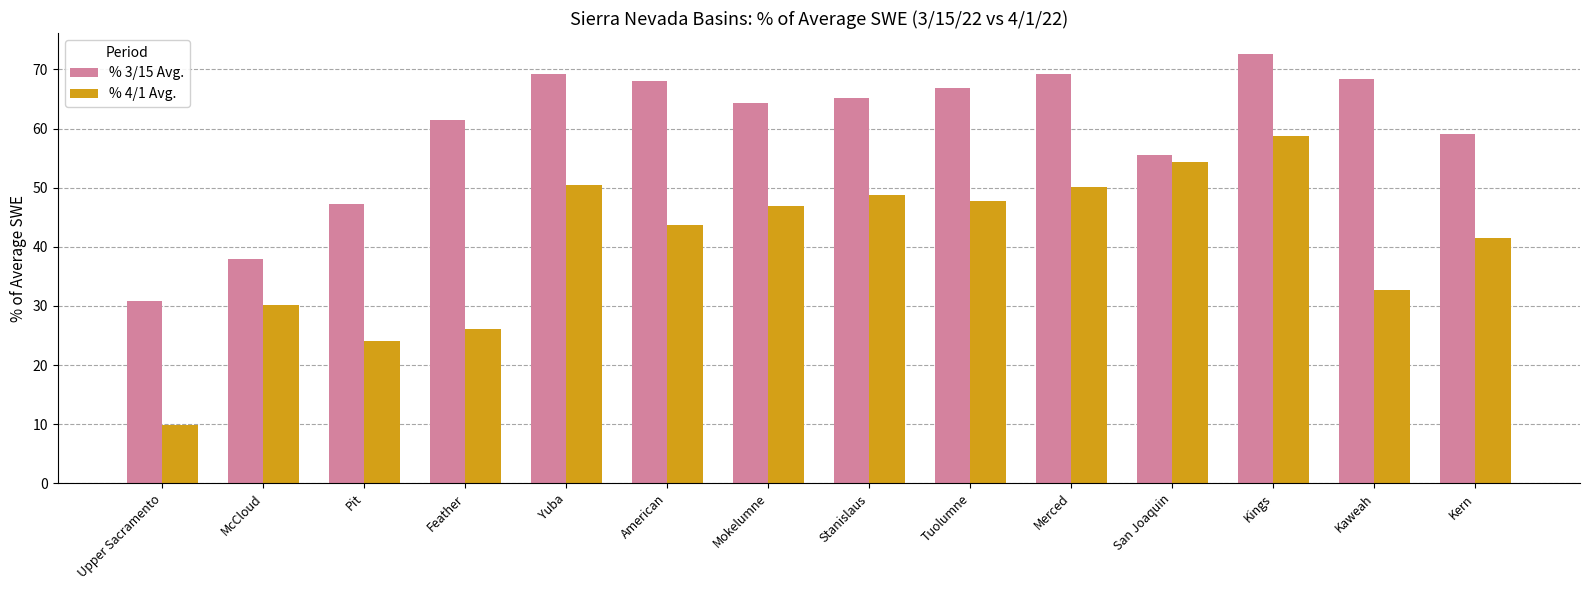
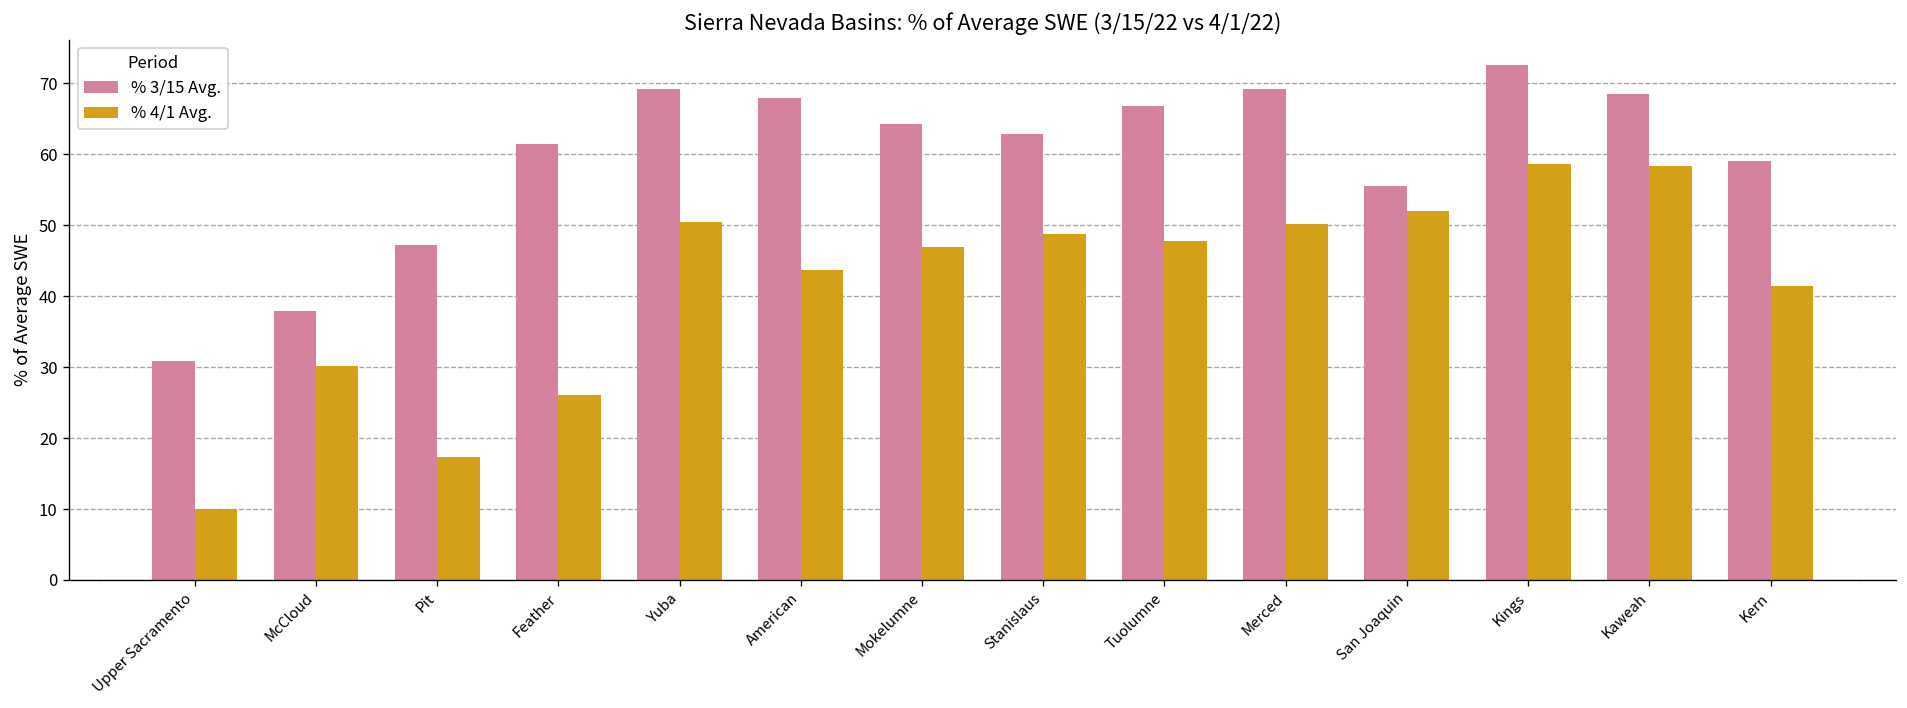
% 4/1 Avg., Pit: 24 -> 17
% 3/15 Avg., Stanislaus: 65 -> 63
% 4/1 Avg., San Joaquin: 54 -> 52
% 4/1 Avg., Kaweah: 33 -> 58
